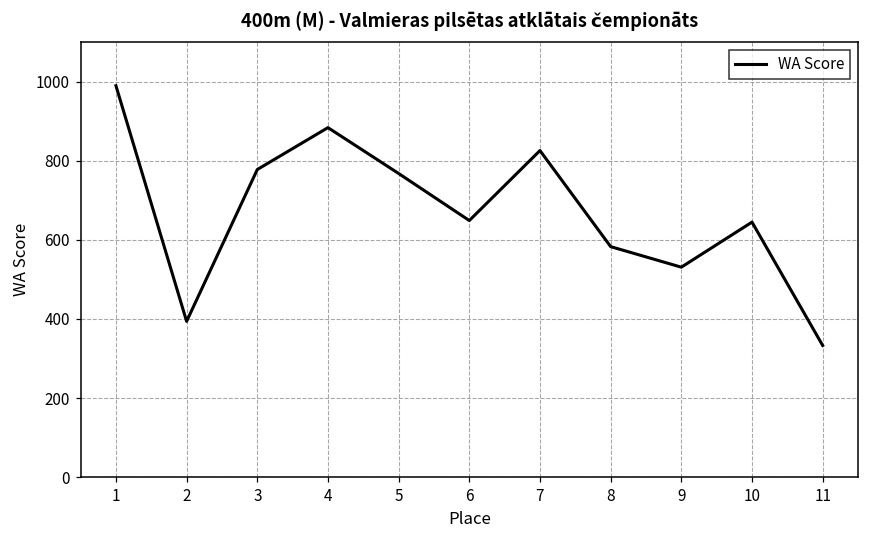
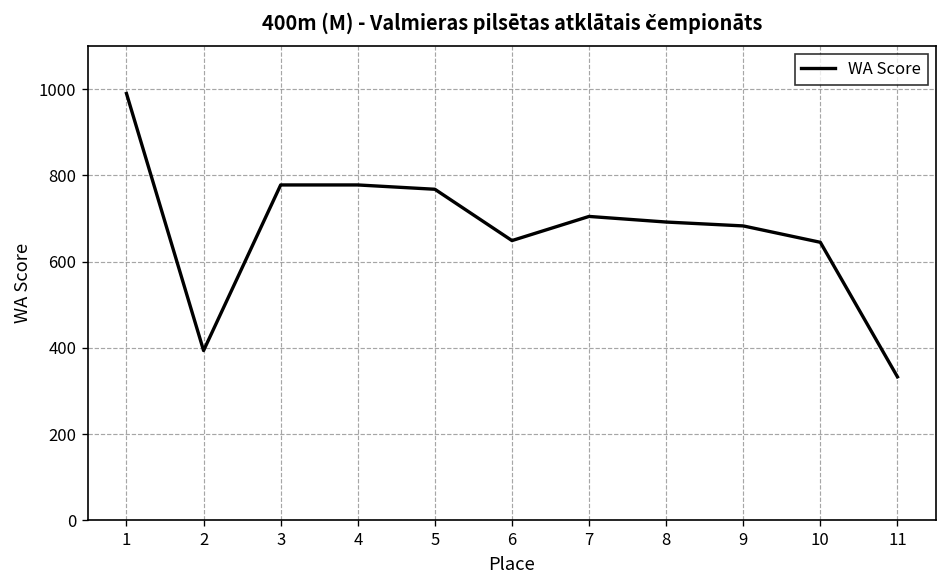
4: 880 -> 780
7: 830 -> 710
8: 580 -> 690
9: 530 -> 680
